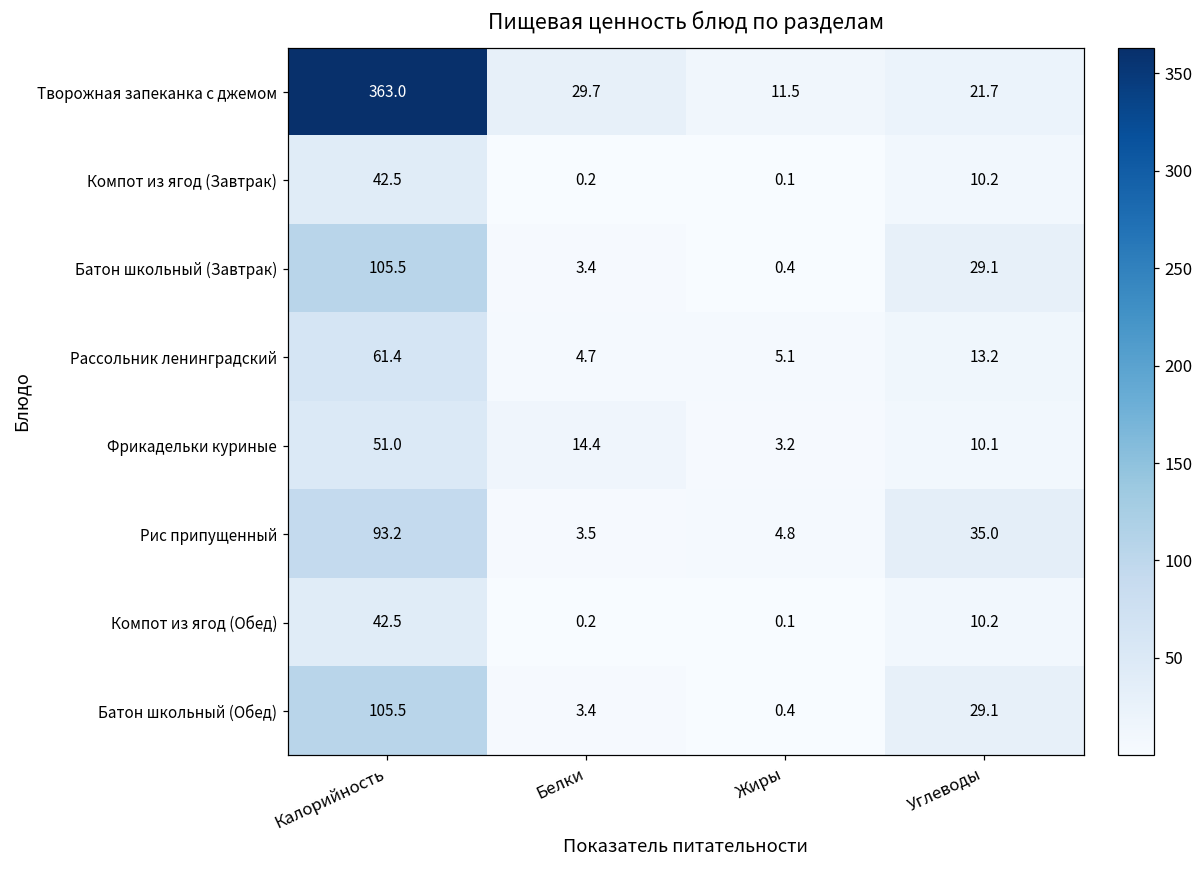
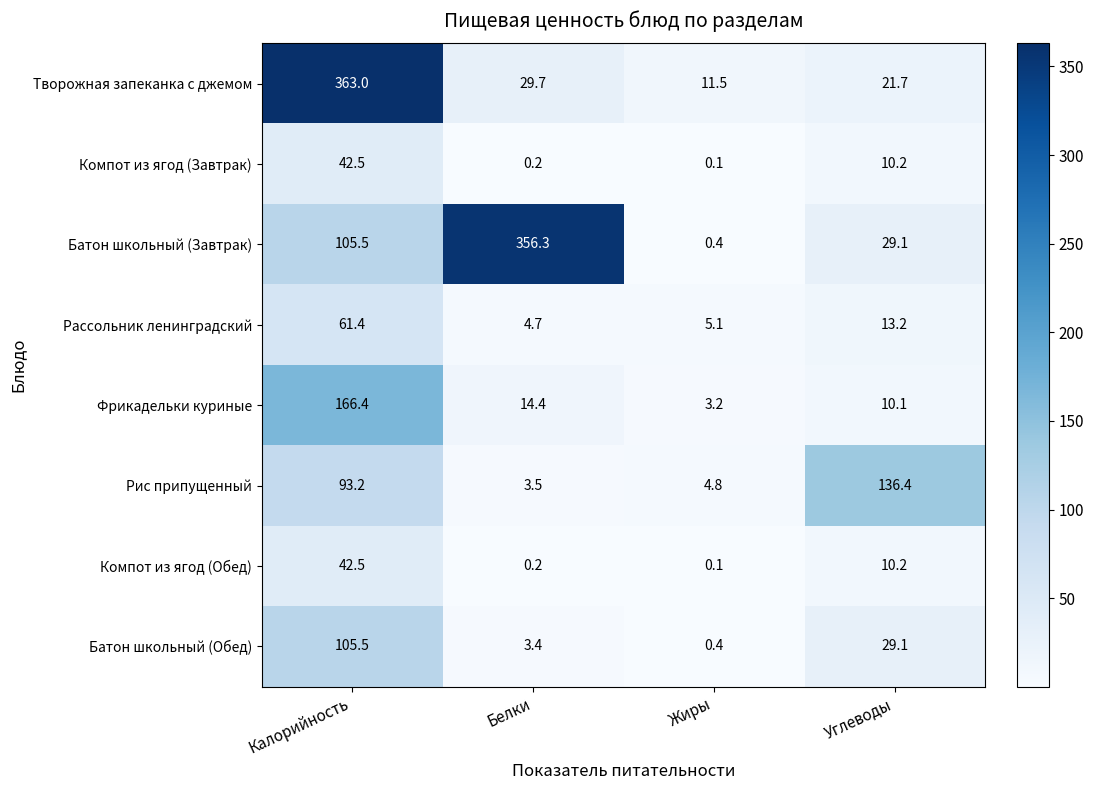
Батон школьный (Завтрак), Белки: 3.4 -> 356.3
Фрикадельки куриные, Калорийность: 51.0 -> 166.4
Рис припущенный, Углеводы: 35.0 -> 136.4
